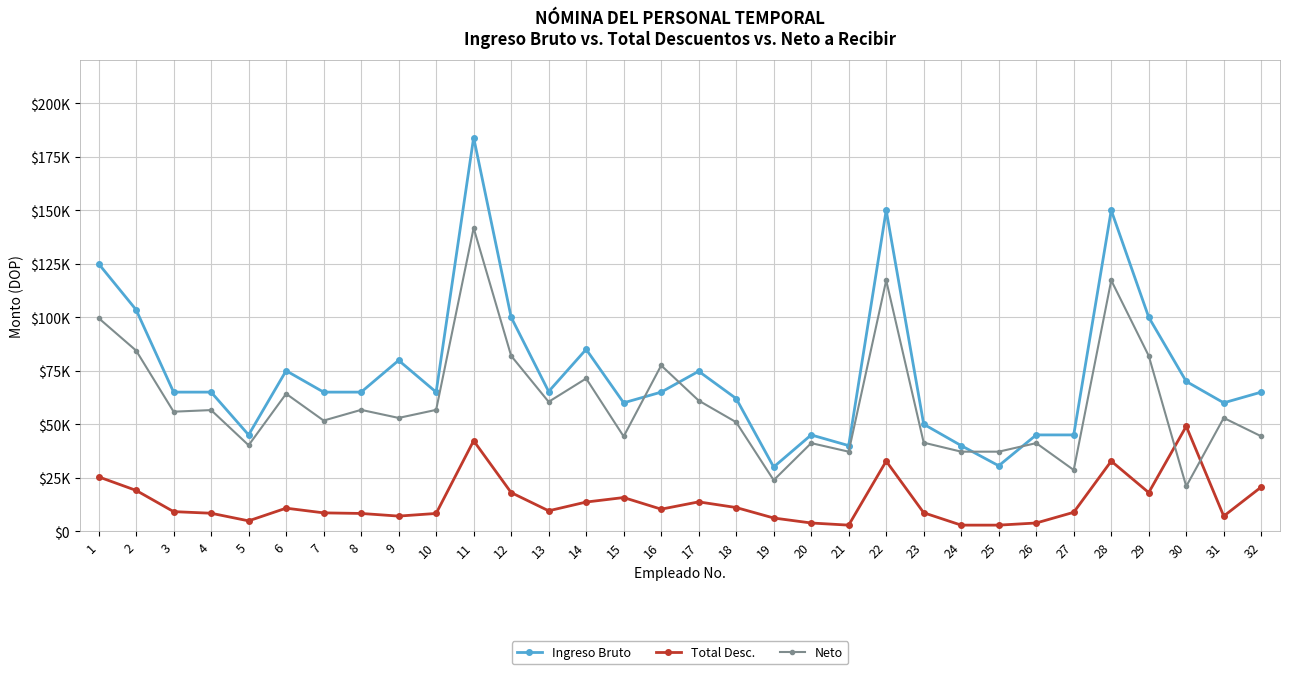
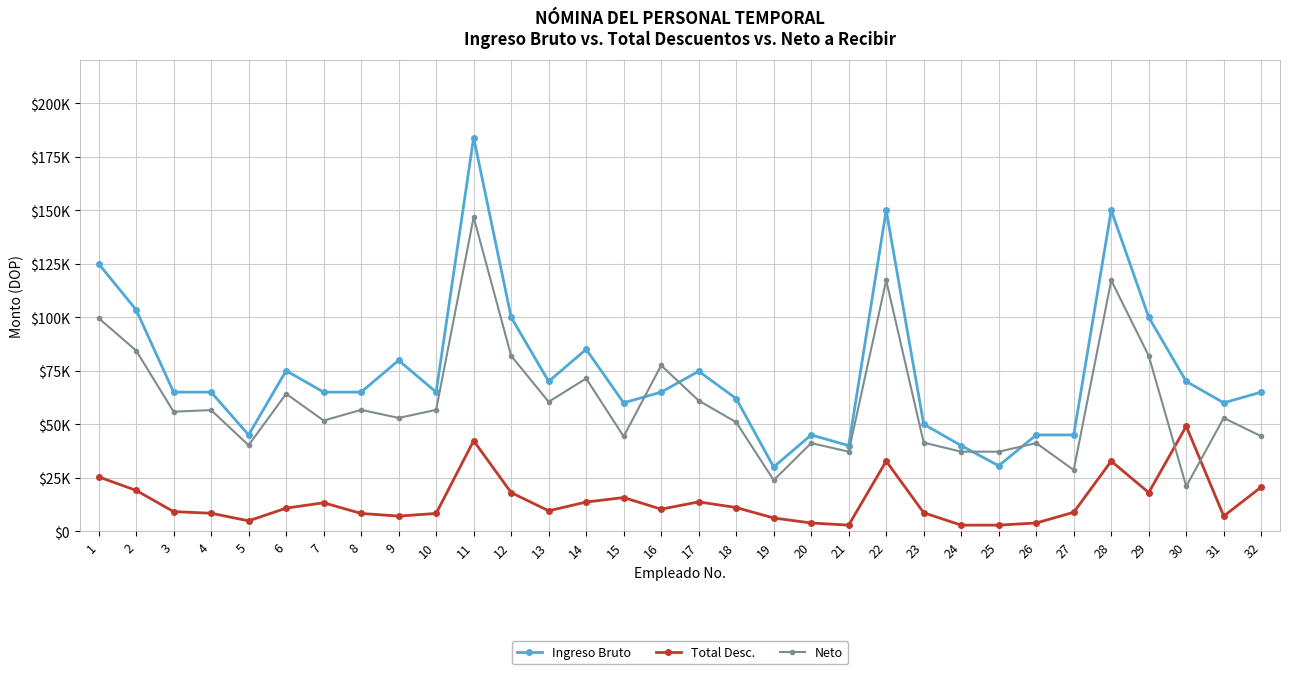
Total Desc., 7: $9000 -> $13000
Neto, 11: $142000 -> $147000
Ingreso Bruto, 13: $65000 -> $70000
